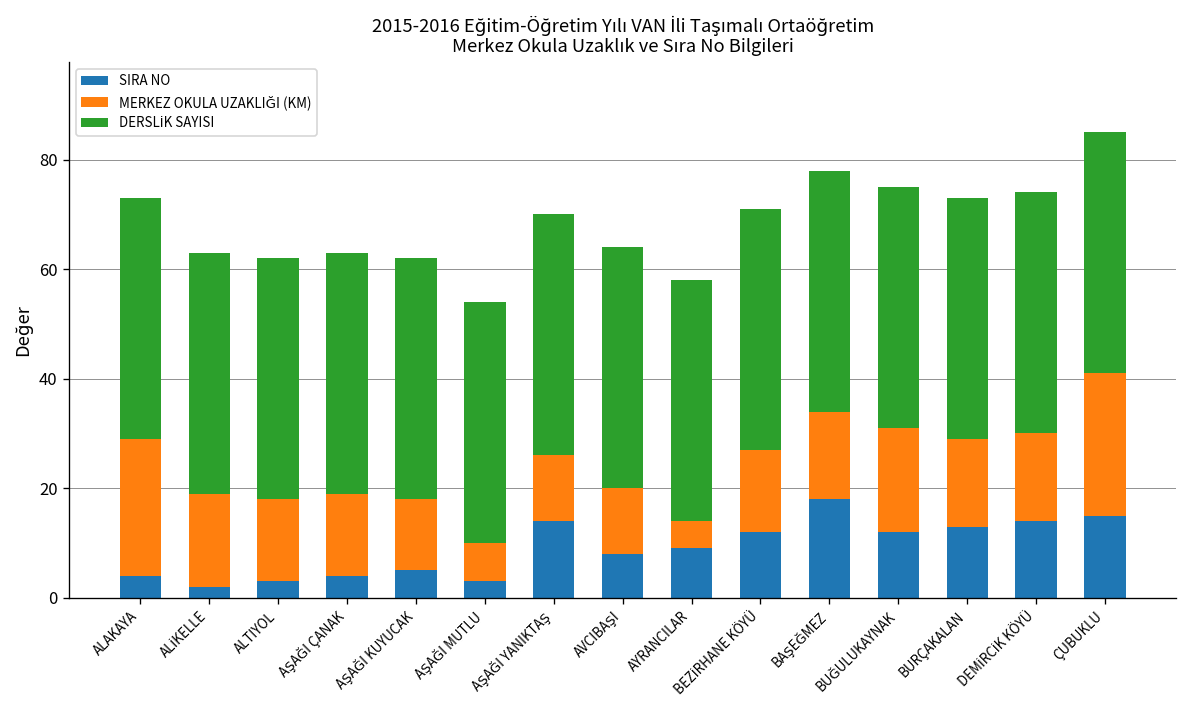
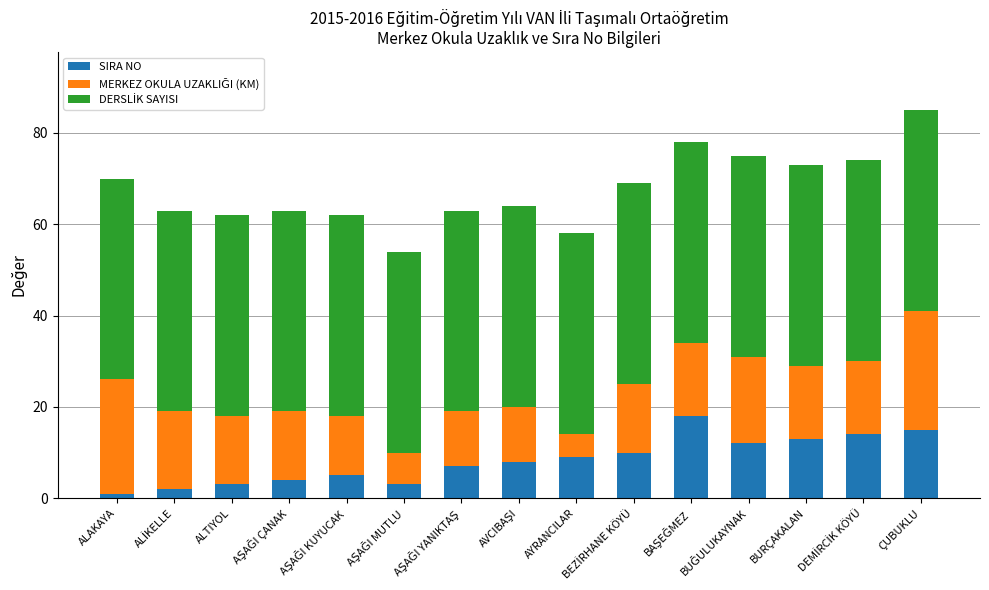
SIRA NO, ALAKAYA: 4 -> 1
SIRA NO, AŞAĞI YANIKTAŞ: 14 -> 7
SIRA NO, BEZİRHANE KÖYÜ: 12 -> 10
